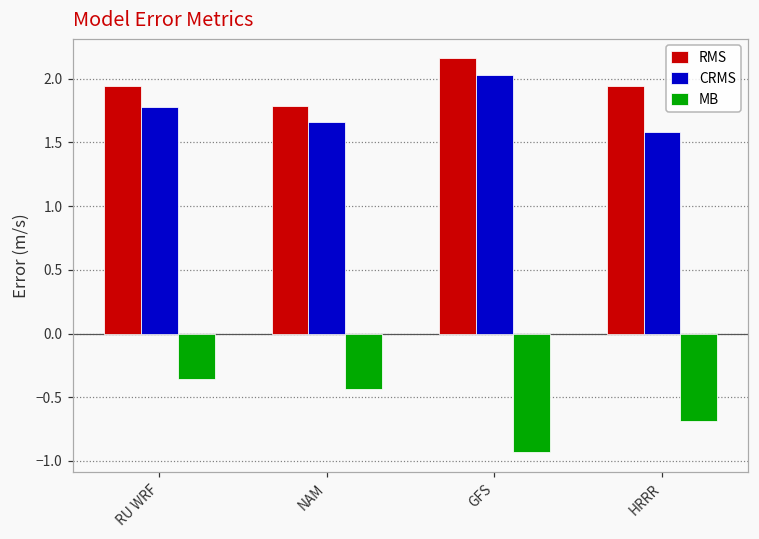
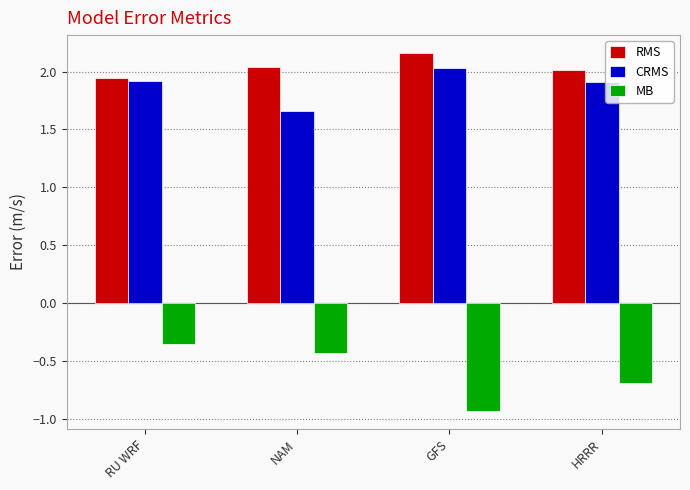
CRMS, RU WRF: 1.78 -> 1.92
RMS, NAM: 1.79 -> 2.04
RMS, HRRR: 1.94 -> 2.02
CRMS, HRRR: 1.58 -> 1.91
